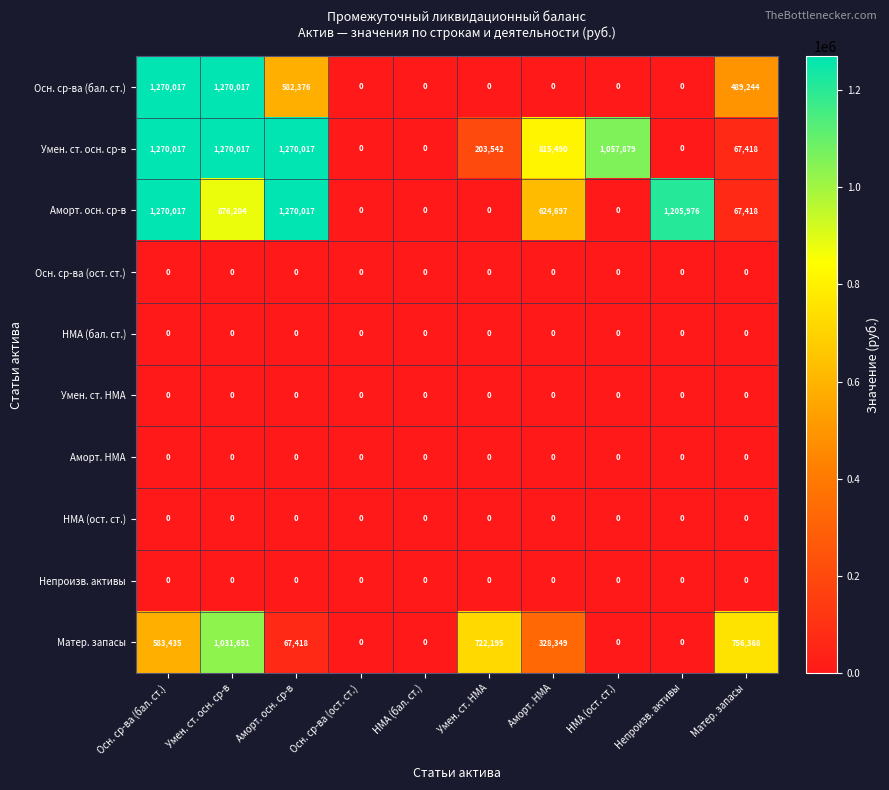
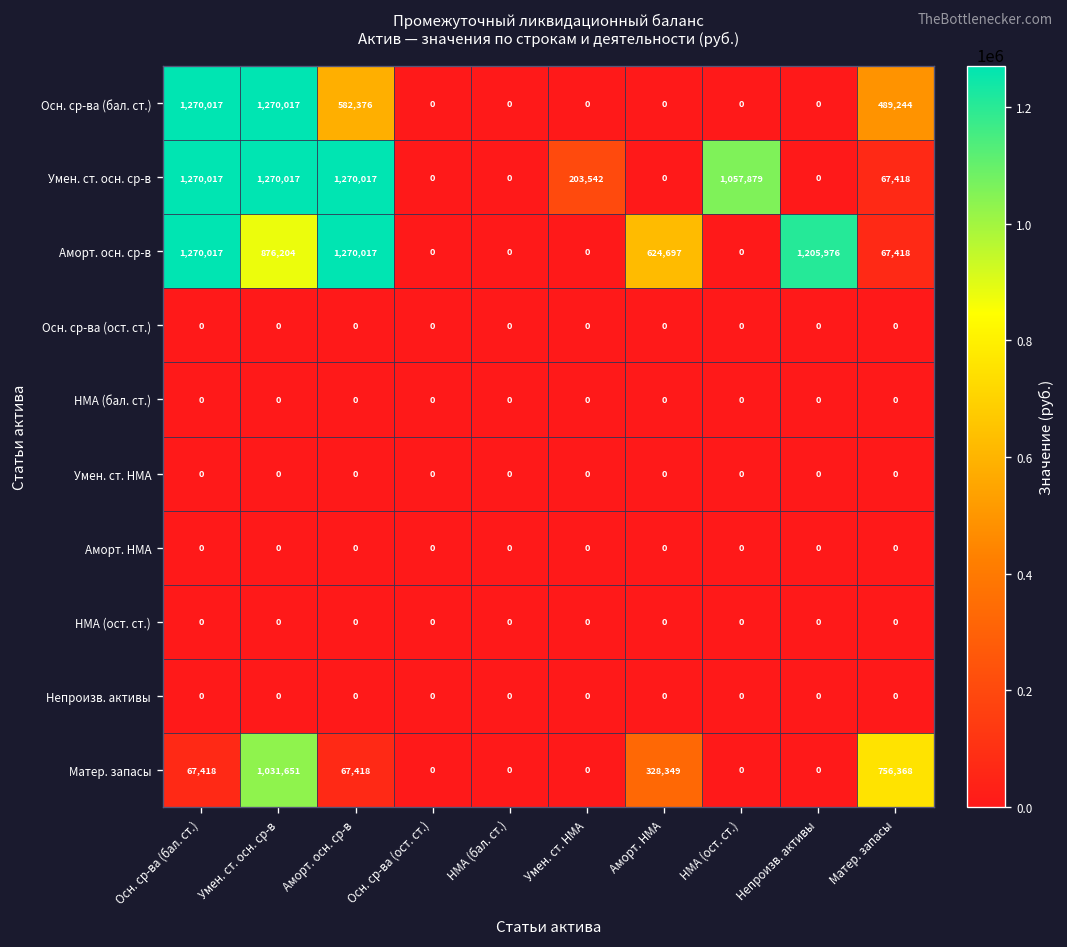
Умен. ст. осн. ср-в, Аморт. НМА: 815,490 -> 0
Матер. запасы, Осн. ср-ва (бал. ст.): 583,435 -> 67,418
Матер. запасы, Умен. ст. НМА: 722,195 -> 0
